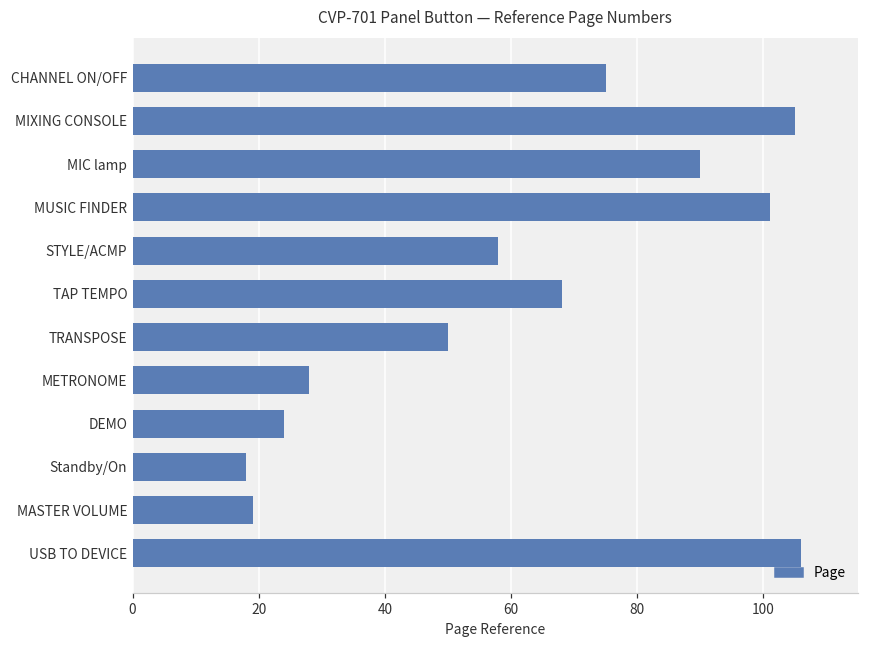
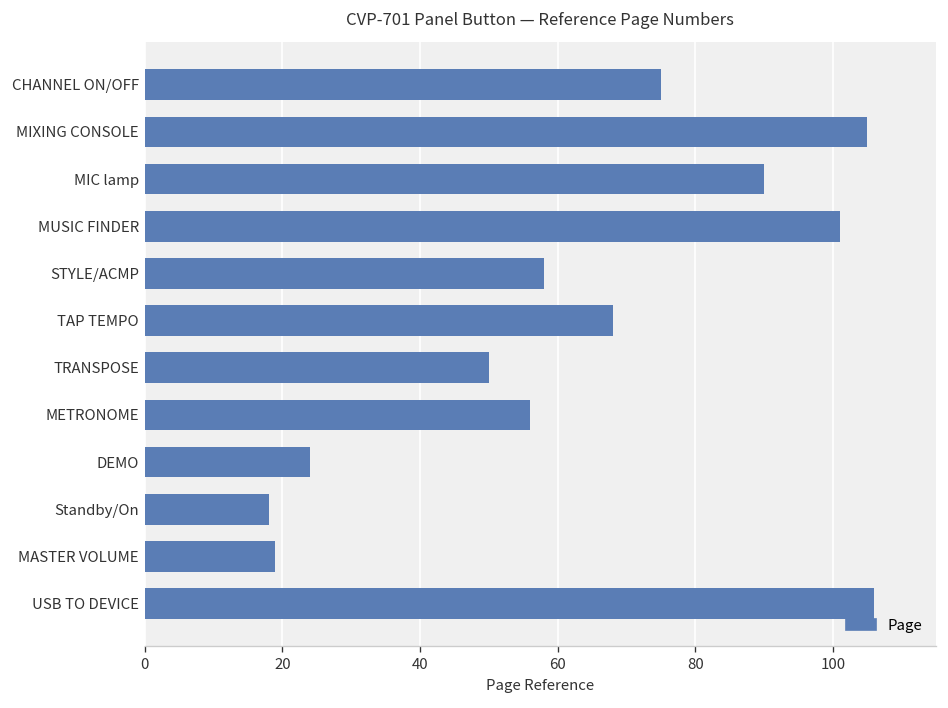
METRONOME: 28 -> 56
